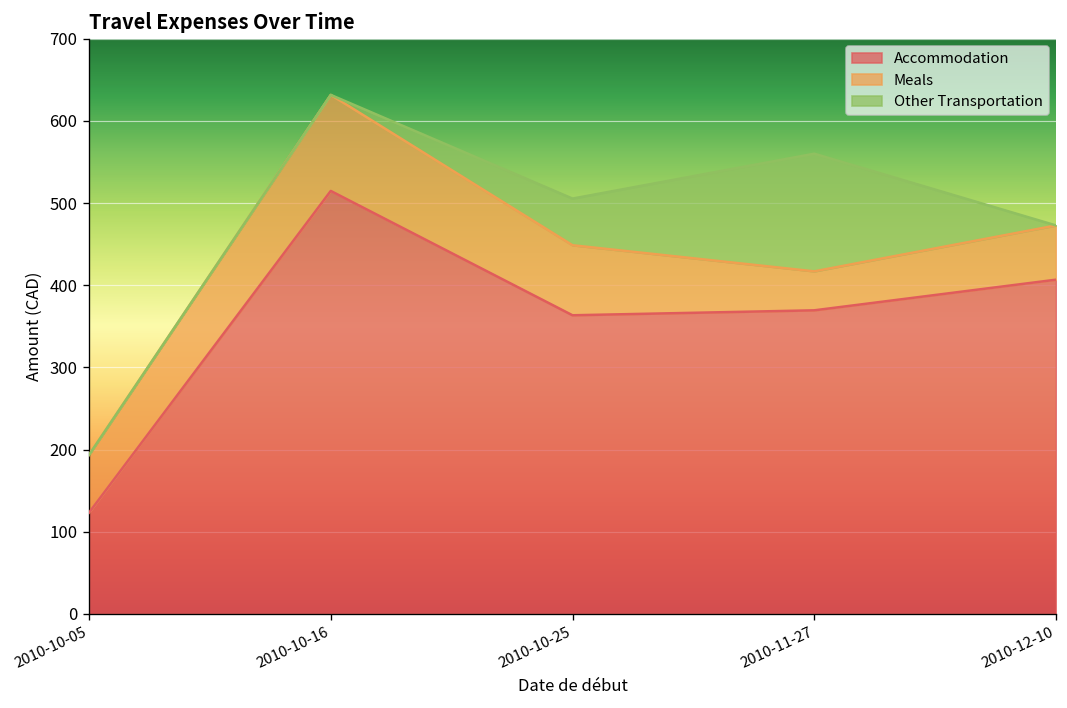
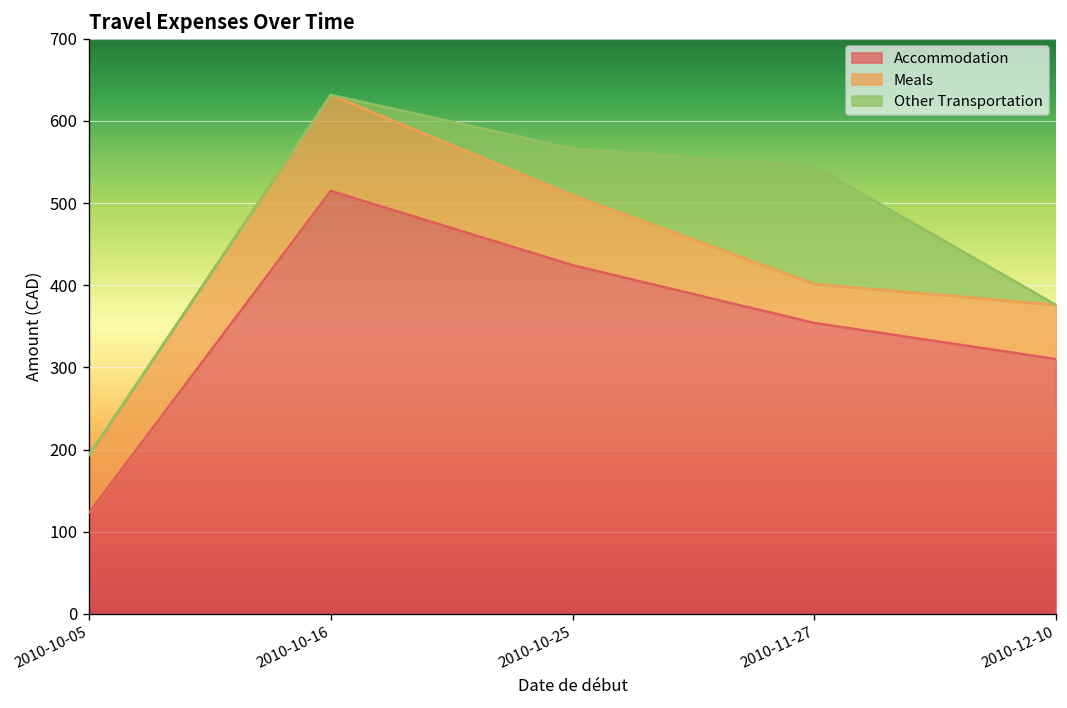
Accommodation, 2010-10-25: 360 -> 420
Accommodation, 2010-11-27: 370 -> 350
Accommodation, 2010-12-10: 410 -> 310
